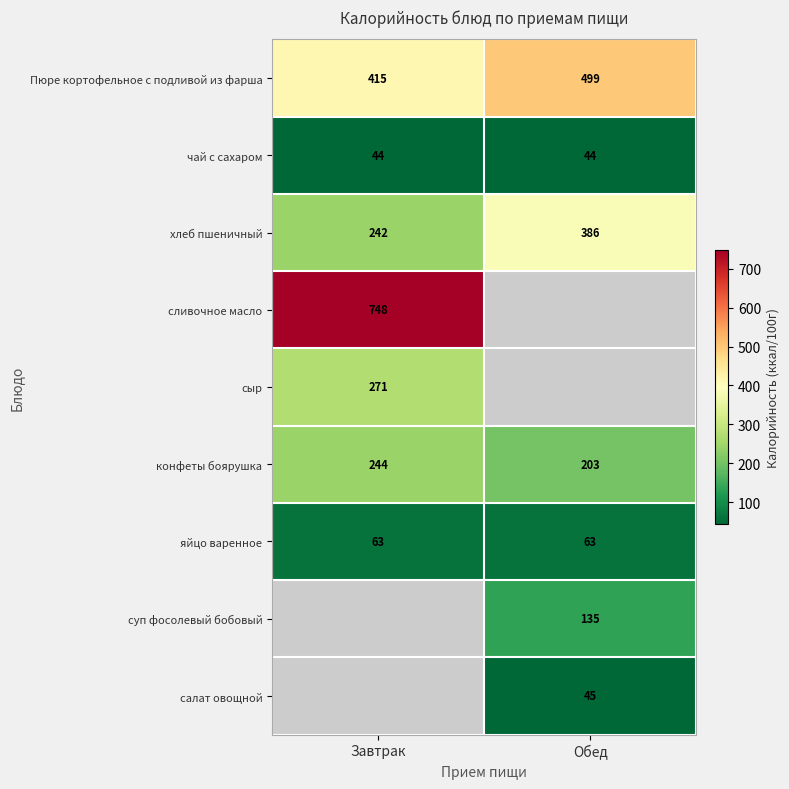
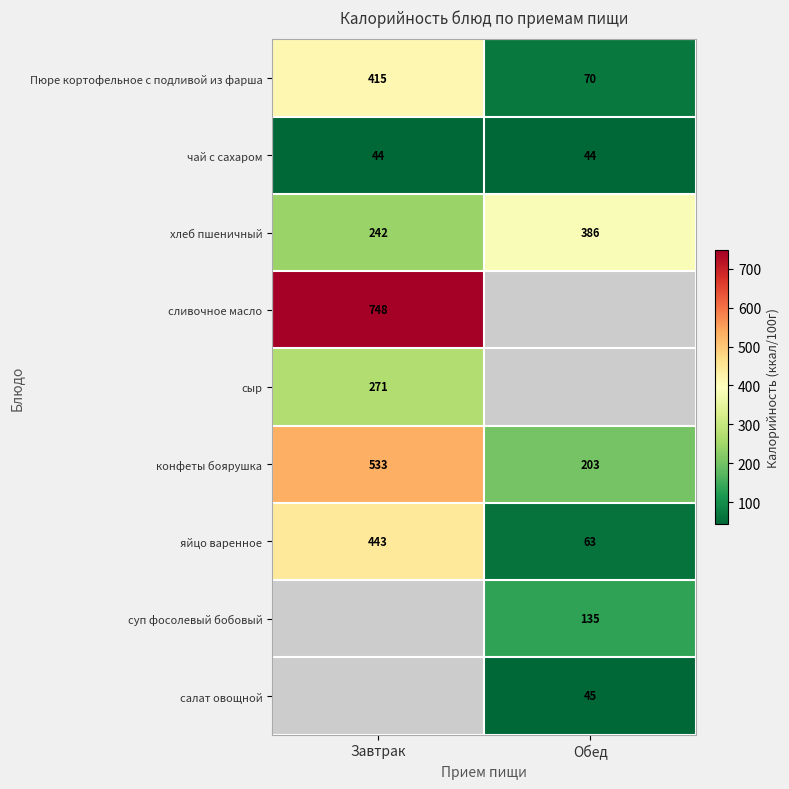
Пюре кортофельное с подливой из фарша, Обед: 499 -> 70
конфеты боярушка, Завтрак: 244 -> 533
яйцо варенное, Завтрак: 63 -> 443
